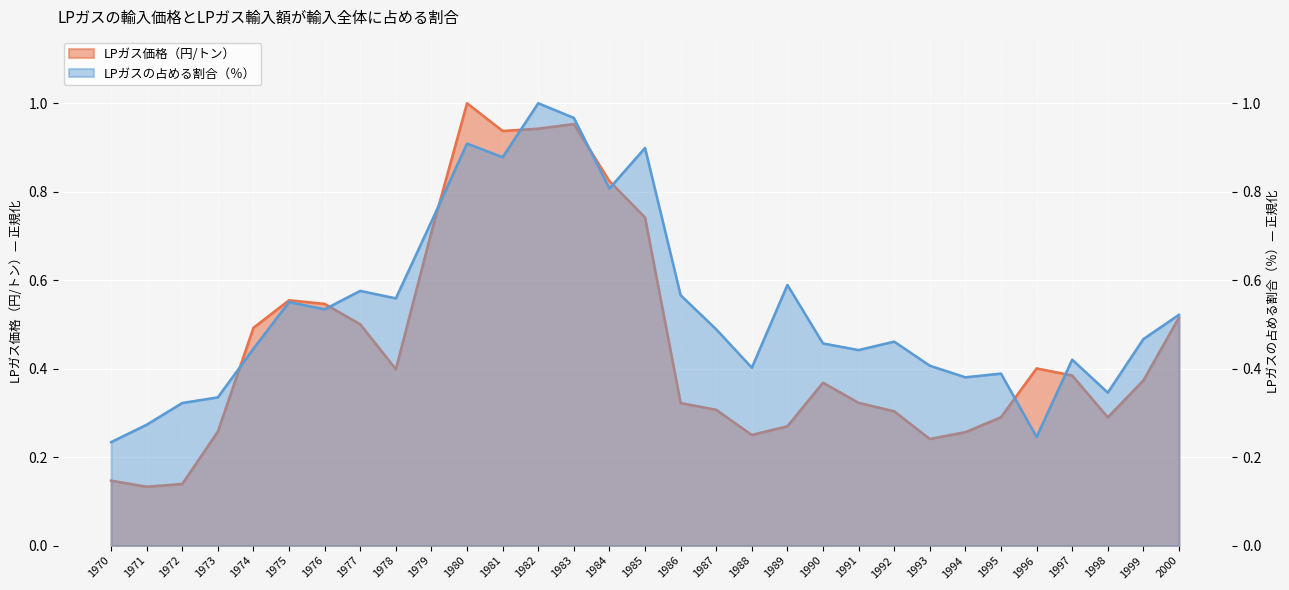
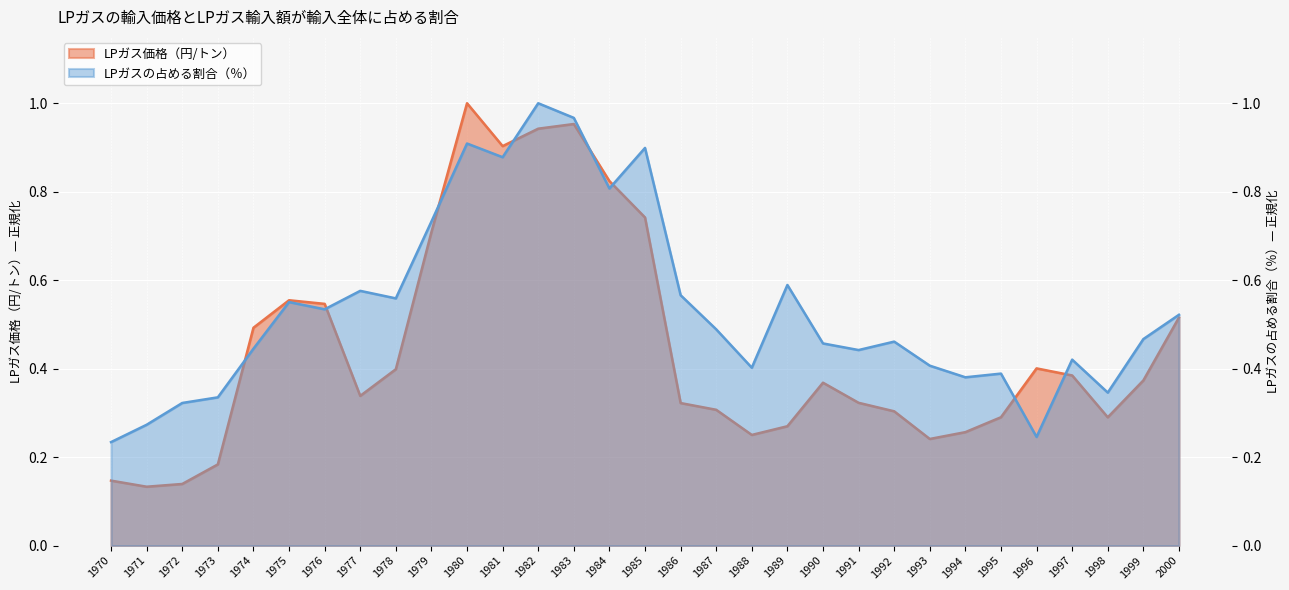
LPガス価格（円/トン）, 1973: 0.26 -> 0.18
LPガス価格（円/トン）, 1977: 0.50 -> 0.34
LPガス価格（円/トン）, 1981: 0.94 -> 0.90
